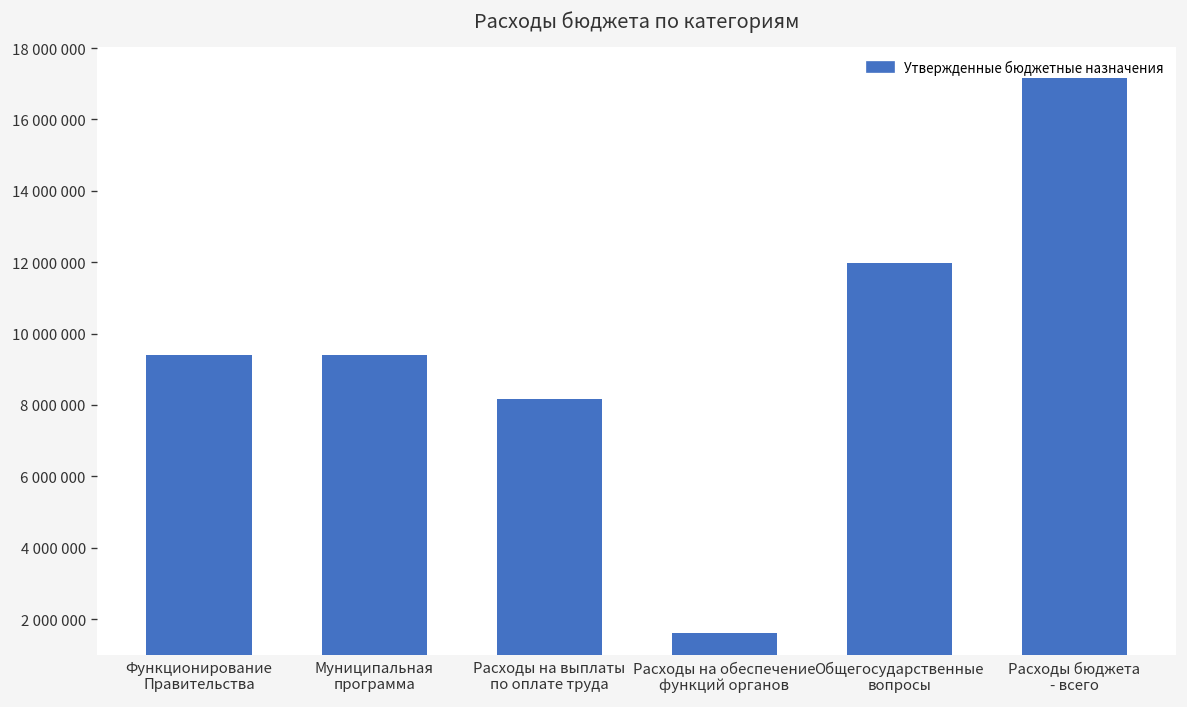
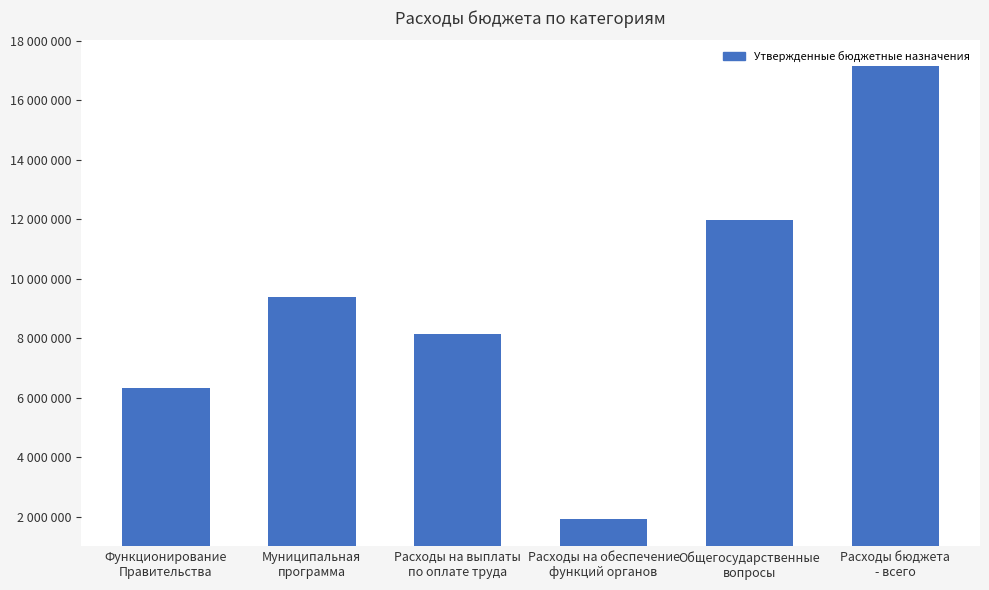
Функционирование Правительства: 9400000 -> 6300000
Расходы на обеспечение функций органов: 1600000 -> 1900000
